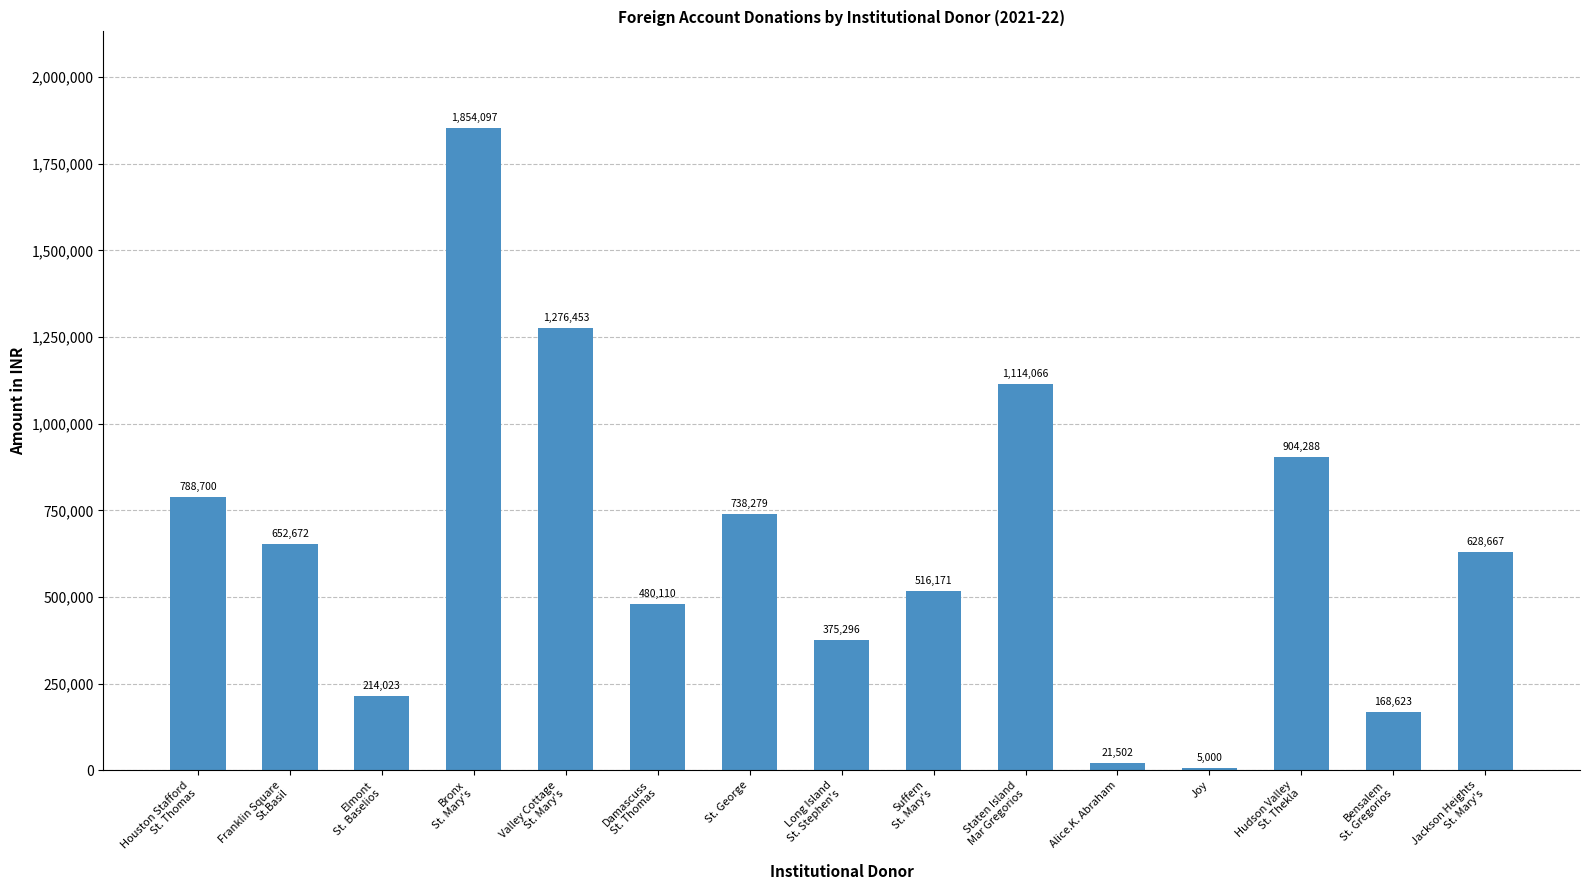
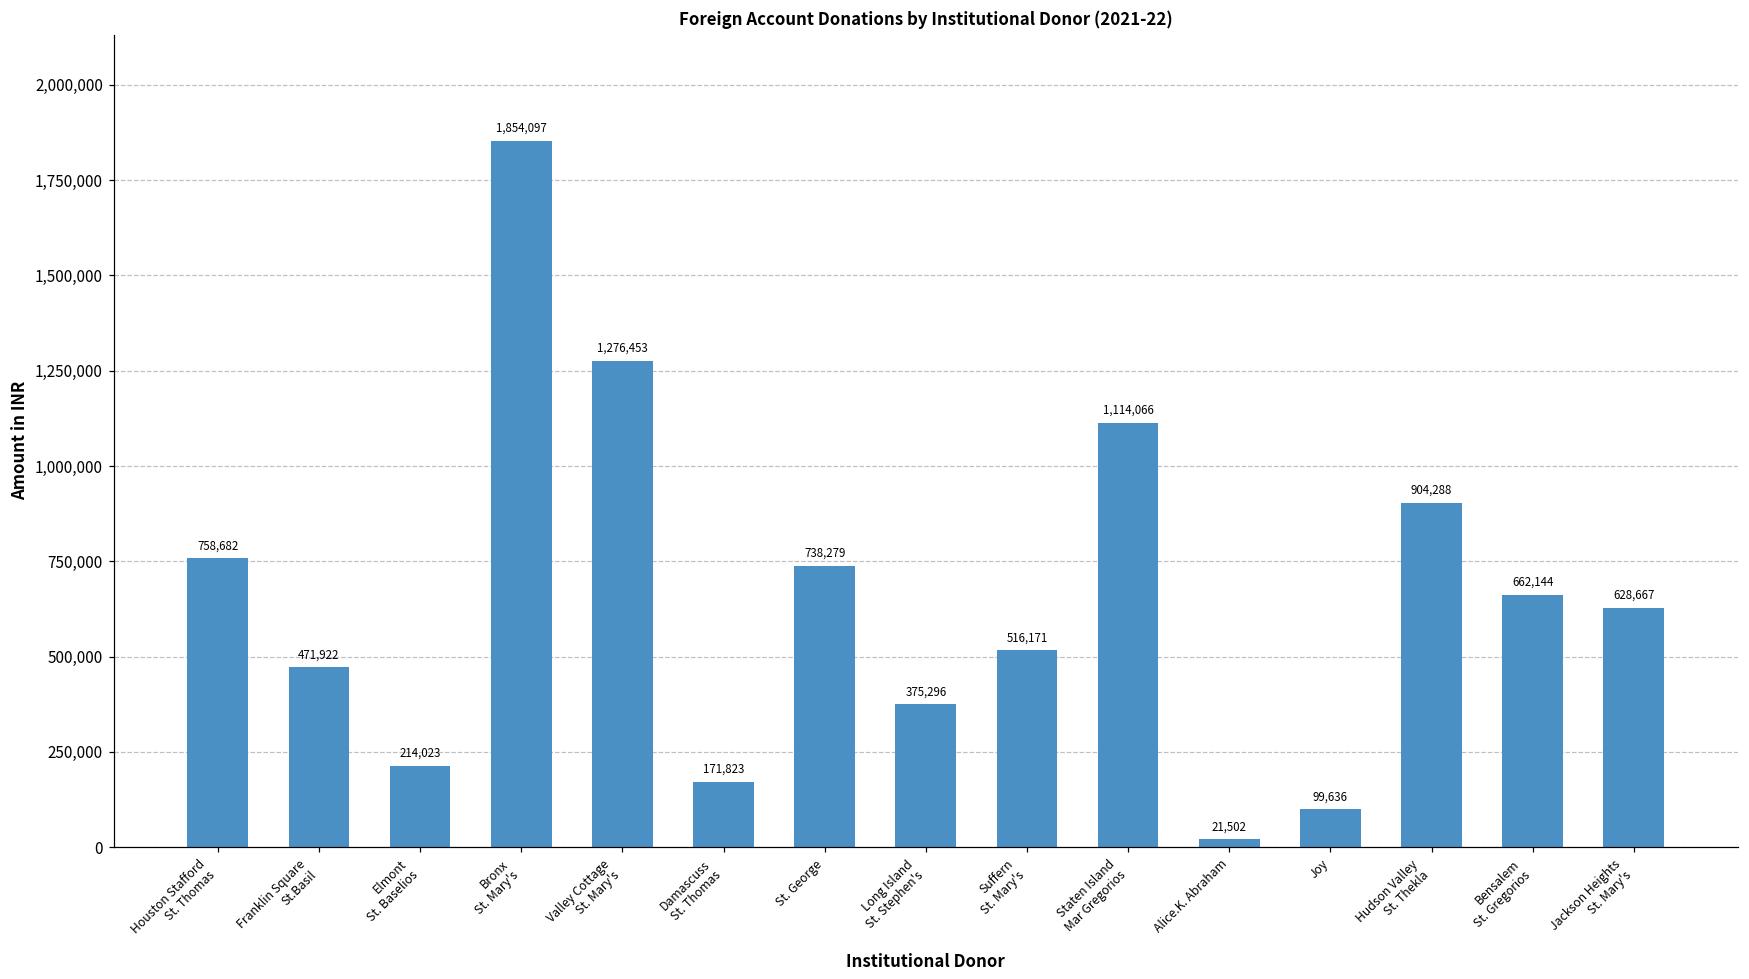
Houston Stafford St. Thomas: 788,700 -> 758,682
Franklin Square St.Basil: 652,672 -> 471,922
Damascuss St. Thomas: 480,110 -> 171,823
Joy: 5,000 -> 99,636
Bensalem St. Gregorios: 168,623 -> 662,144
